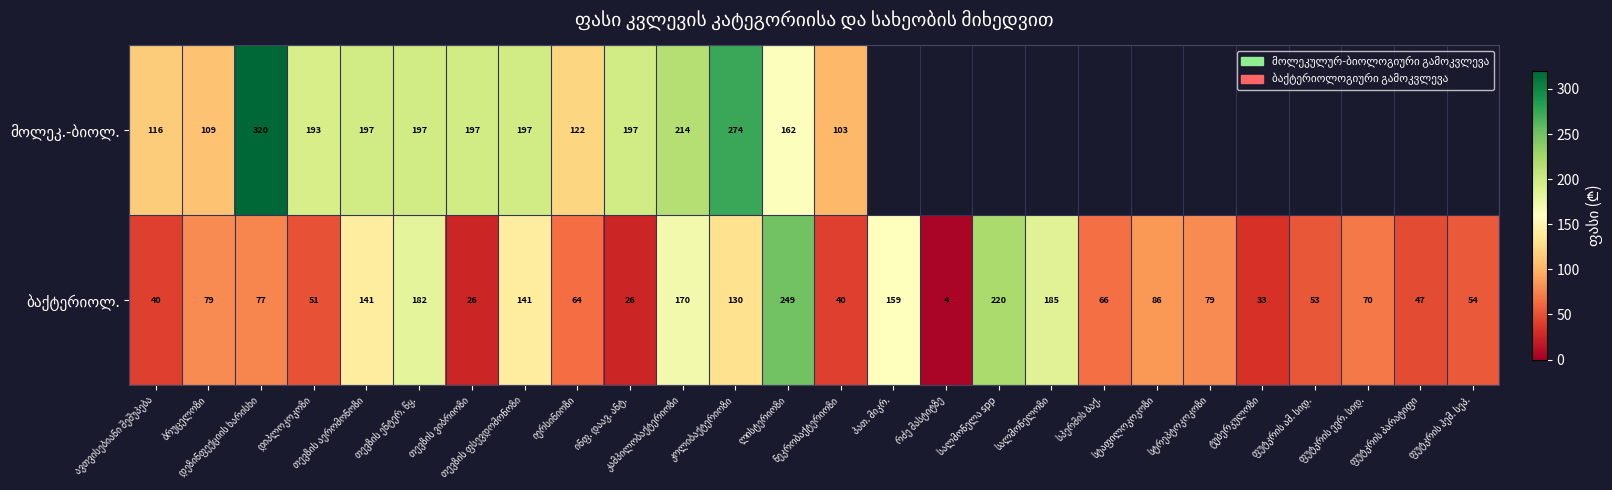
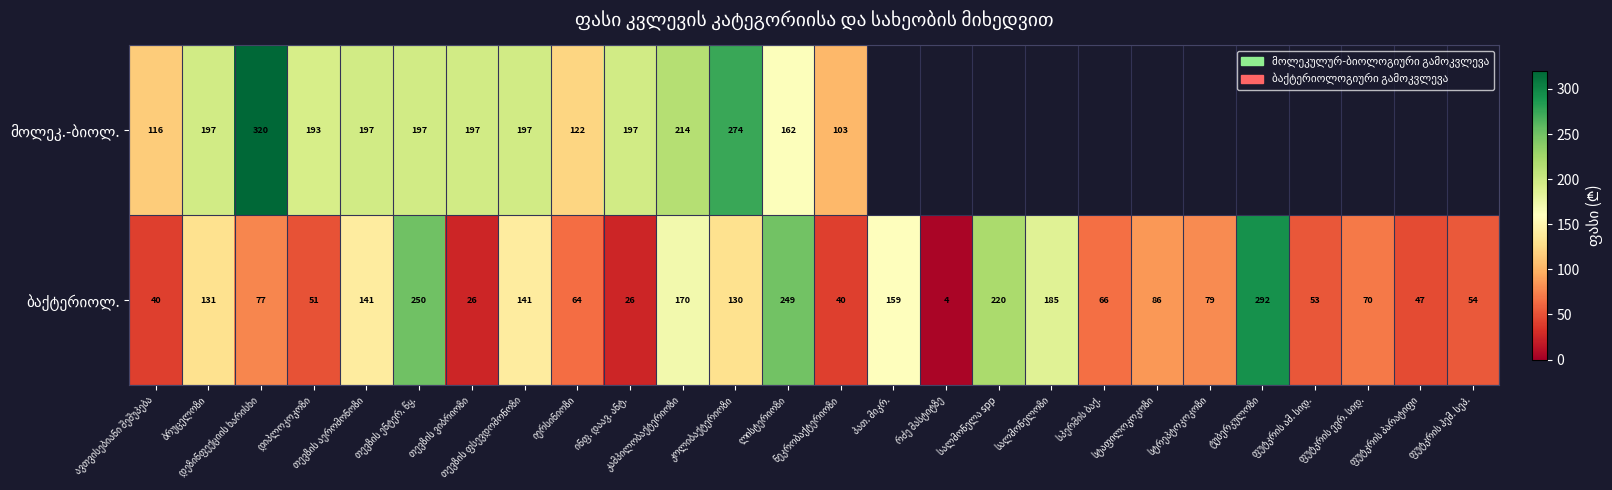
მოლეკ.-ბიოლ., ბრუცელოზი: 109 -> 197
ბაქტერიოლ., ბრუცელოზი: 79 -> 131
ბაქტერიოლ., თევზის ენტერ. წყ.: 182 -> 250
ბაქტერიოლ., ტუბერკულოზი: 33 -> 292
